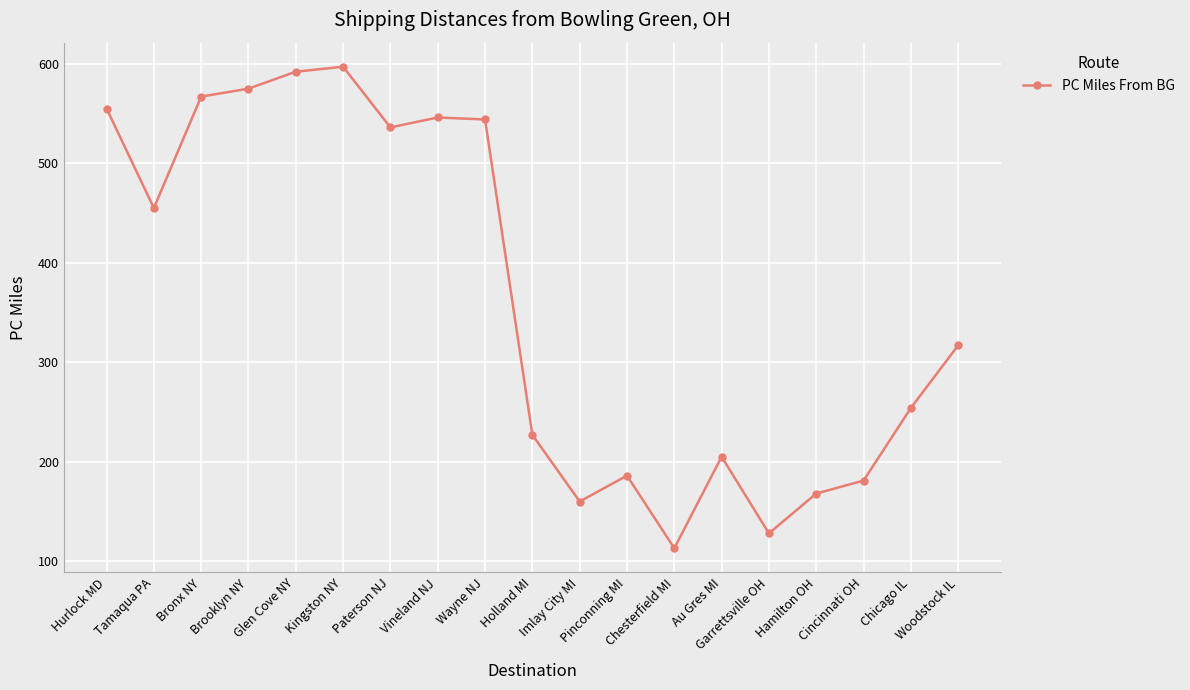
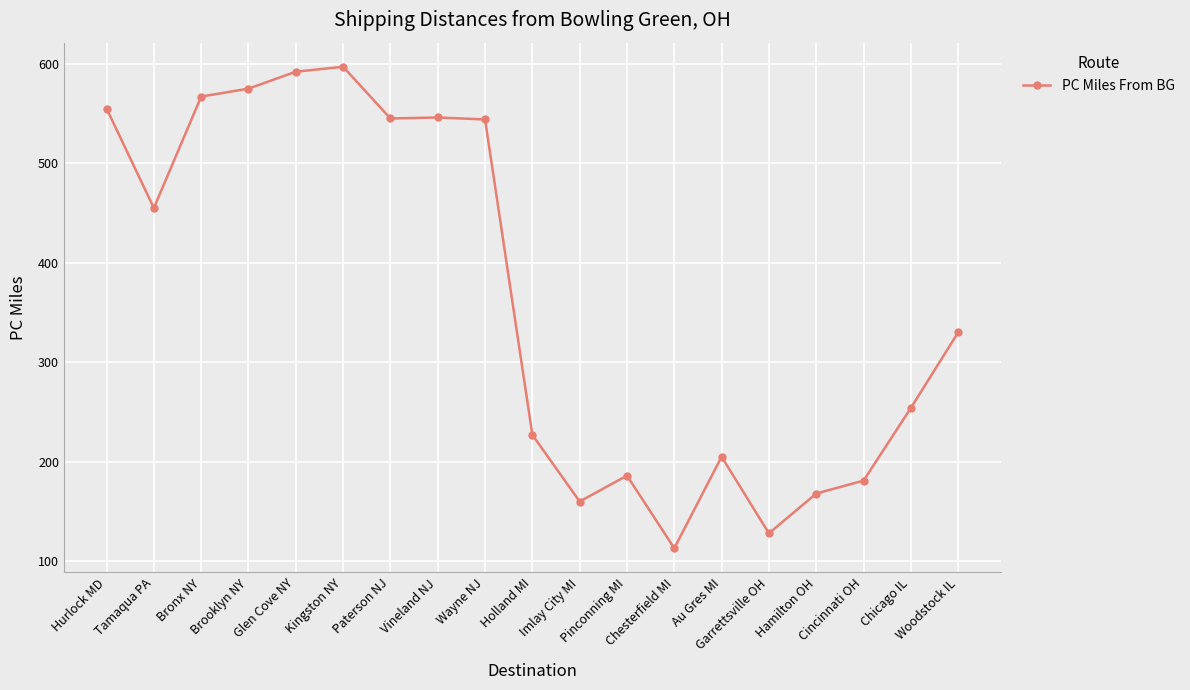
Paterson NJ: 540 -> 550
Woodstock IL: 320 -> 330
